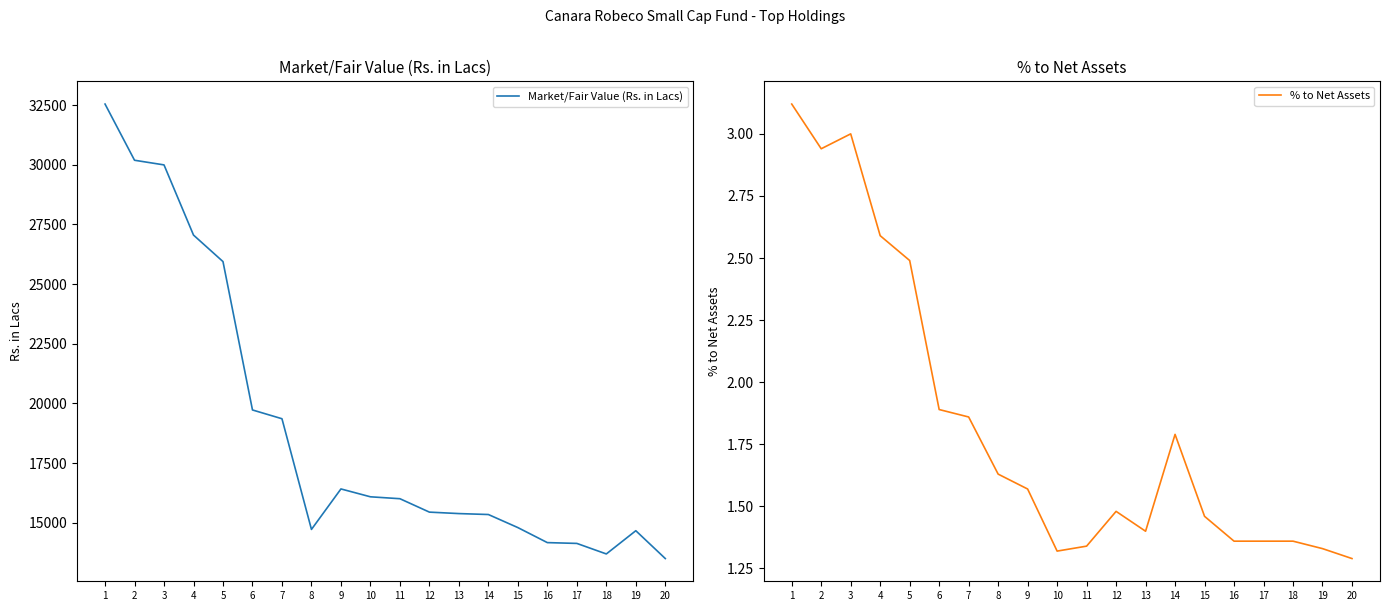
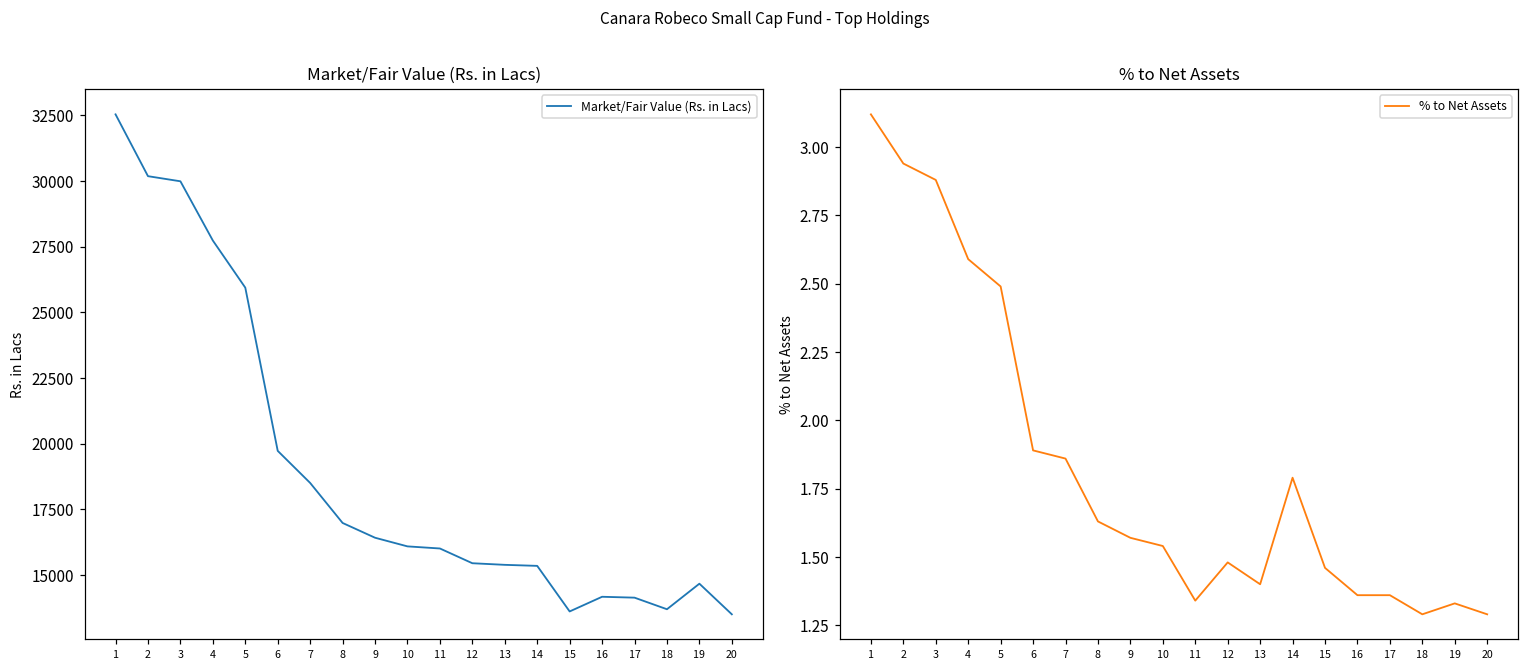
Market/Fair Value (Rs. in Lacs), 4: 27100 -> 27700
Market/Fair Value (Rs. in Lacs), 7: 19400 -> 18500
Market/Fair Value (Rs. in Lacs), 8: 14700 -> 17000
Market/Fair Value (Rs. in Lacs), 15: 14800 -> 13600
% to Net Assets, 3: 3.00 -> 2.88
% to Net Assets, 10: 1.32 -> 1.54
% to Net Assets, 18: 1.36 -> 1.29
